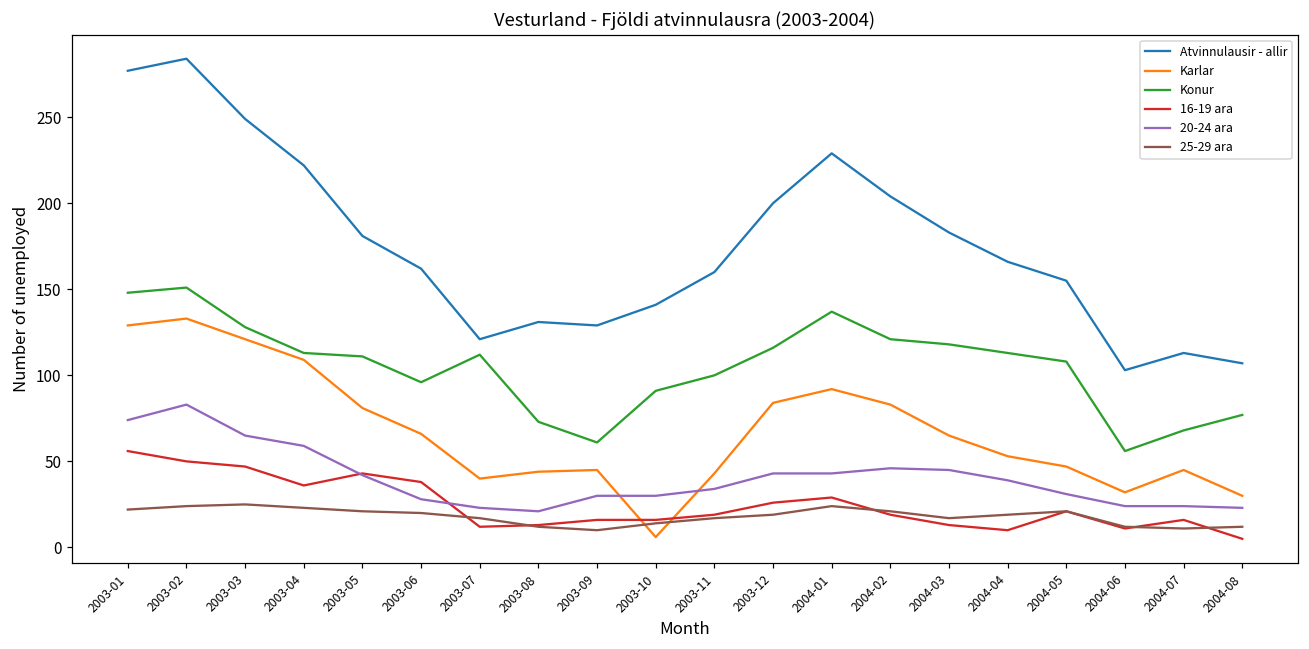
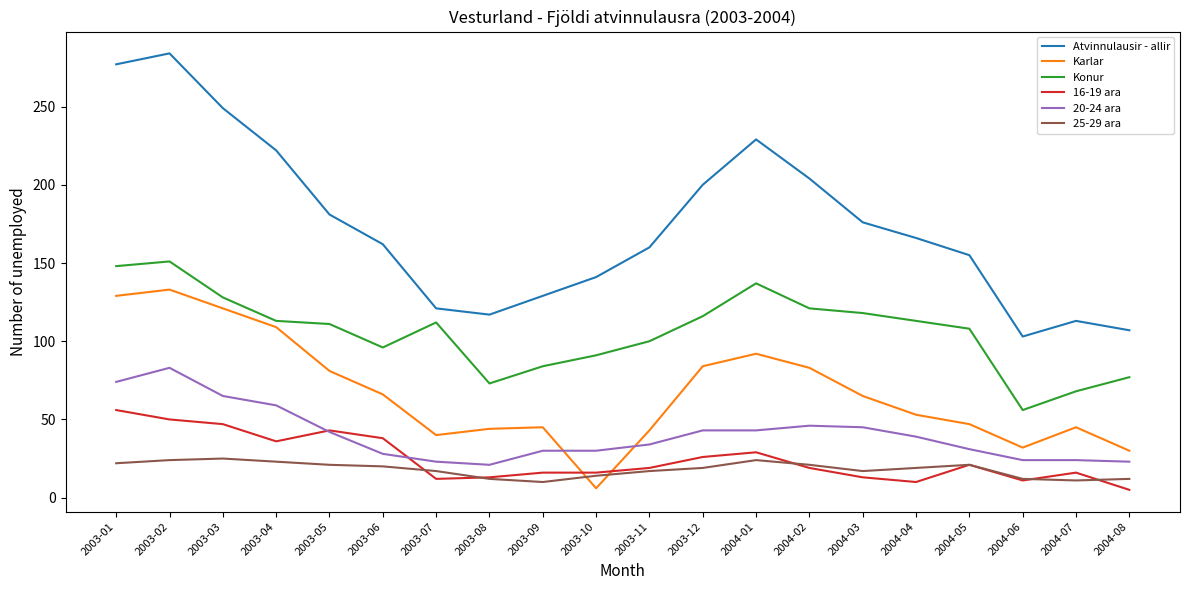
Atvinnulausir - allir, 2003-08: 131 -> 117
Konur, 2003-09: 61 -> 84
Atvinnulausir - allir, 2004-03: 183 -> 176
